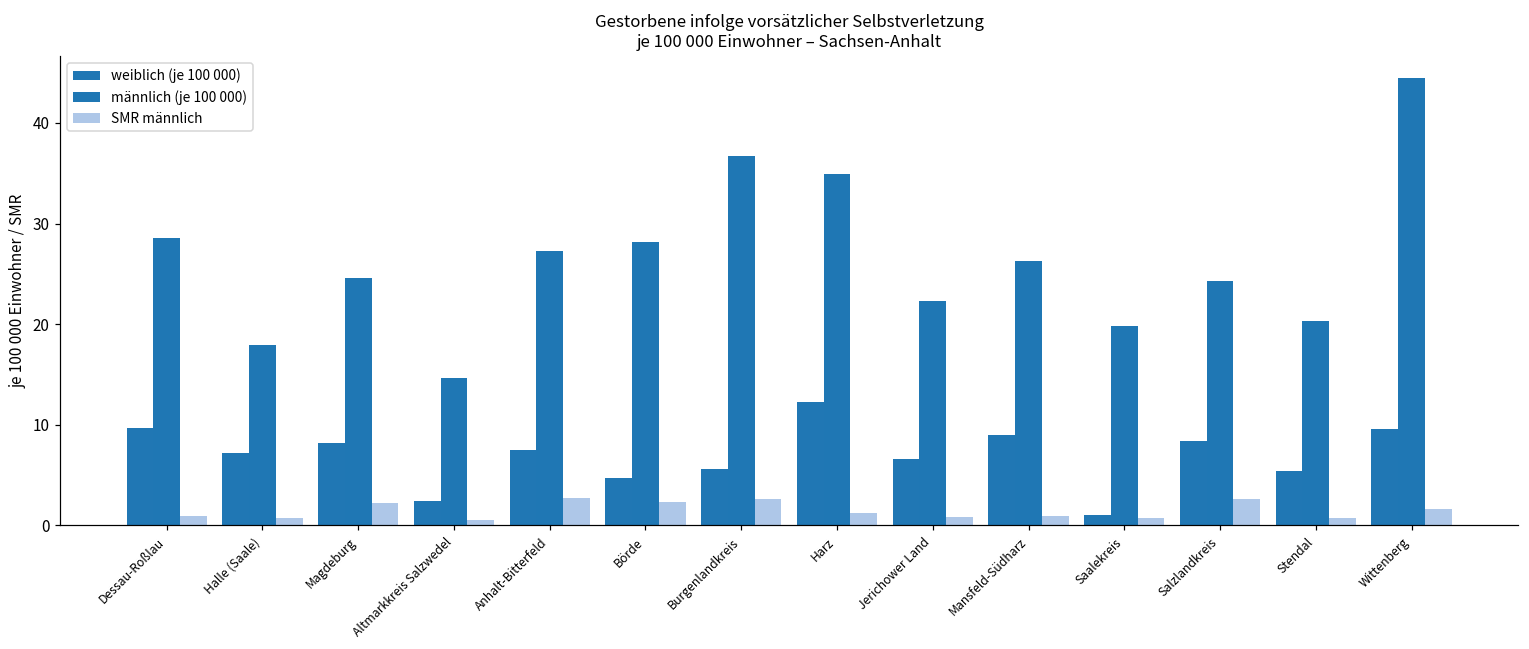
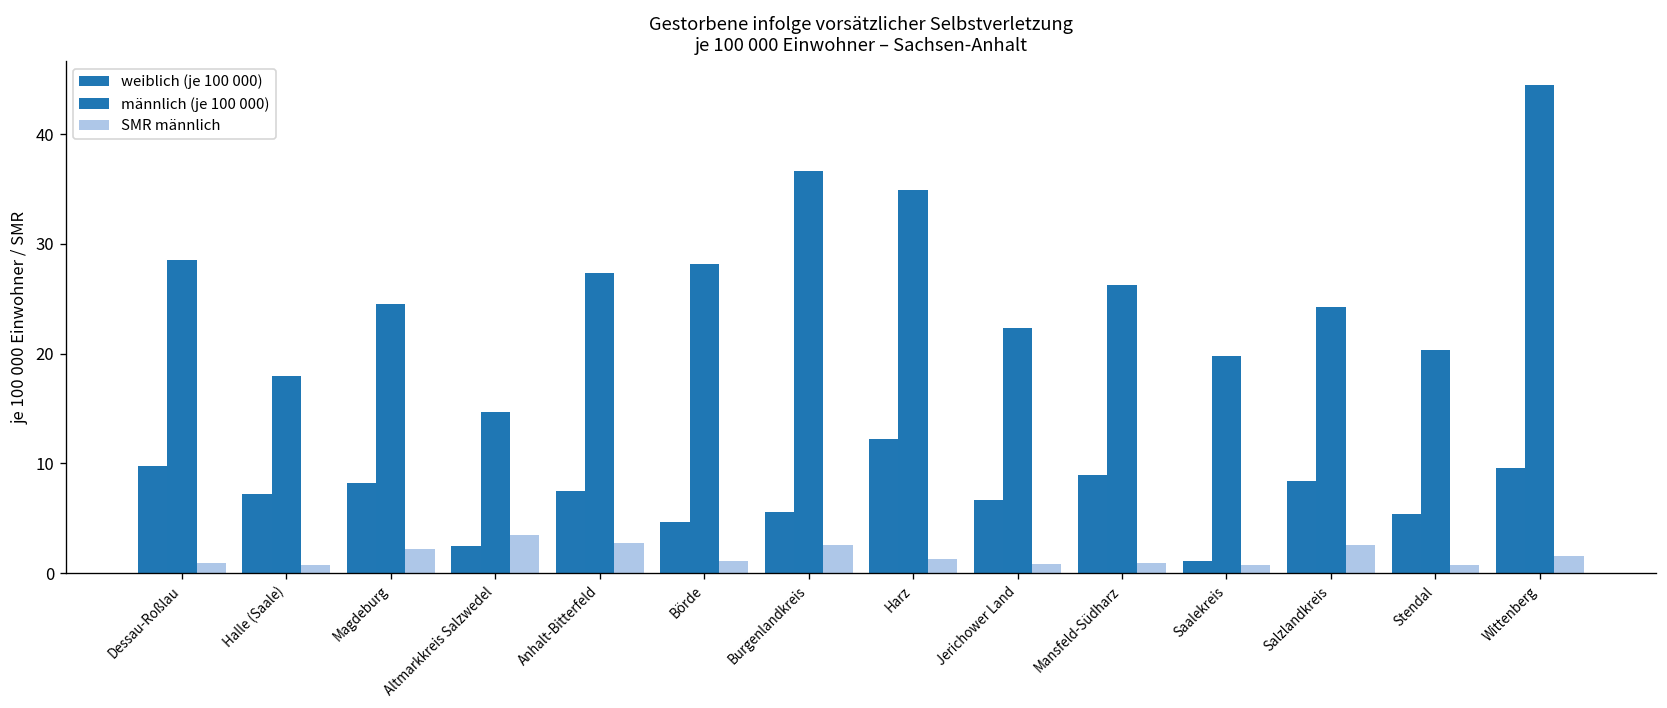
SMR männlich, Altmarkkreis Salzwedel: 1 -> 3
SMR männlich, Börde: 2 -> 1
